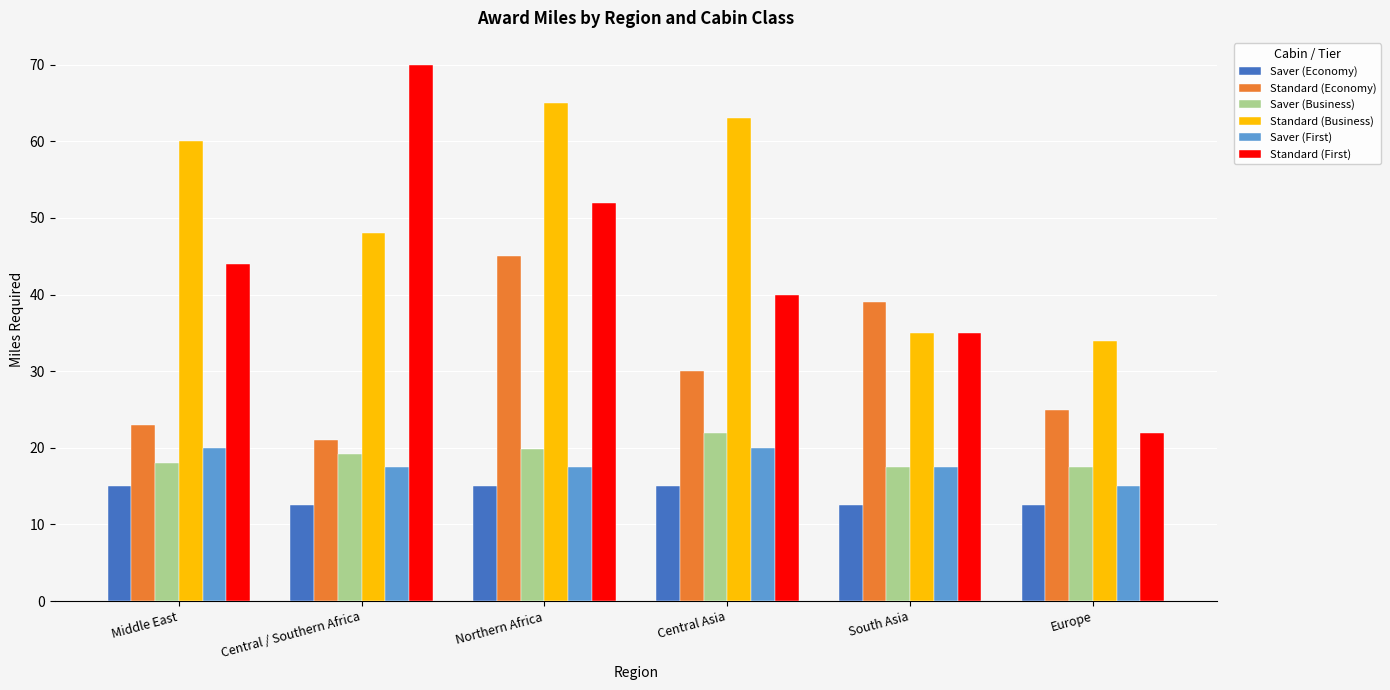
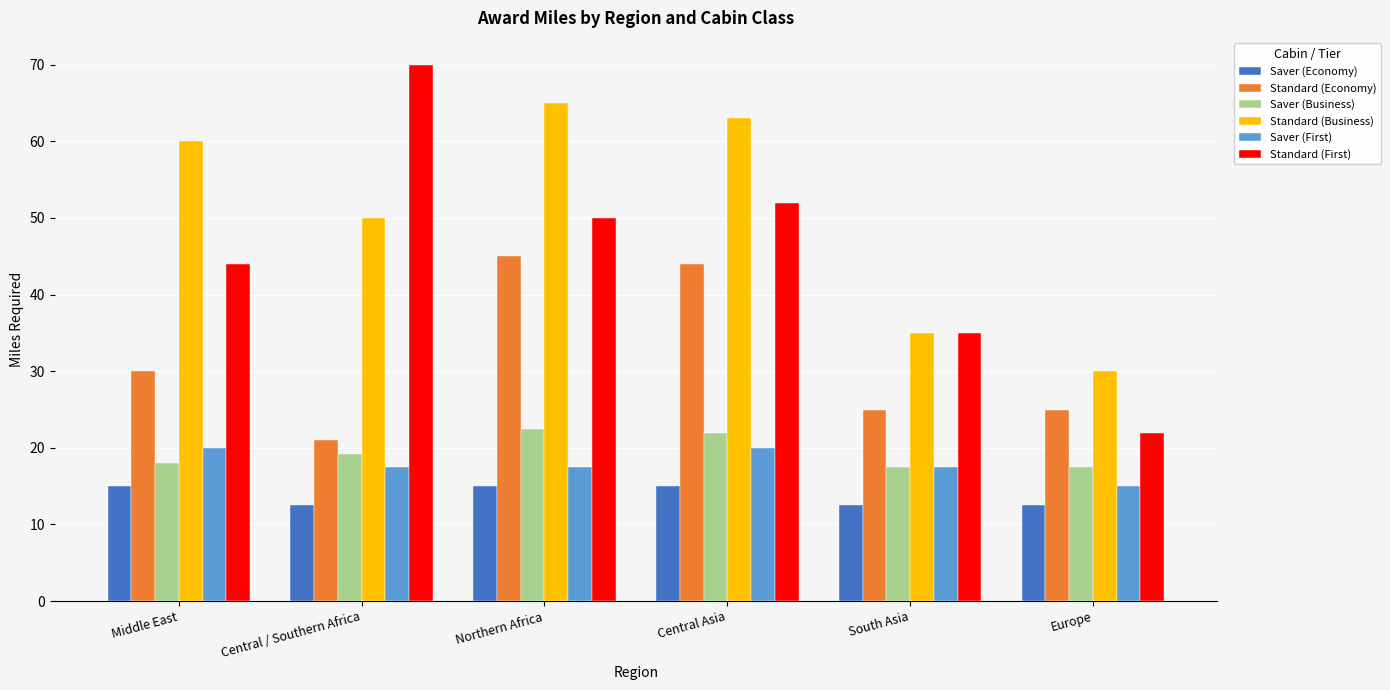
Standard (Economy), Middle East: 23 -> 30
Standard (Business), Central / Southern Africa: 48 -> 50
Saver (Business), Northern Africa: 20 -> 23
Standard (First), Northern Africa: 52 -> 50
Standard (Economy), Central Asia: 30 -> 44
Standard (First), Central Asia: 40 -> 52
Standard (Economy), South Asia: 39 -> 25
Standard (Business), Europe: 34 -> 30
